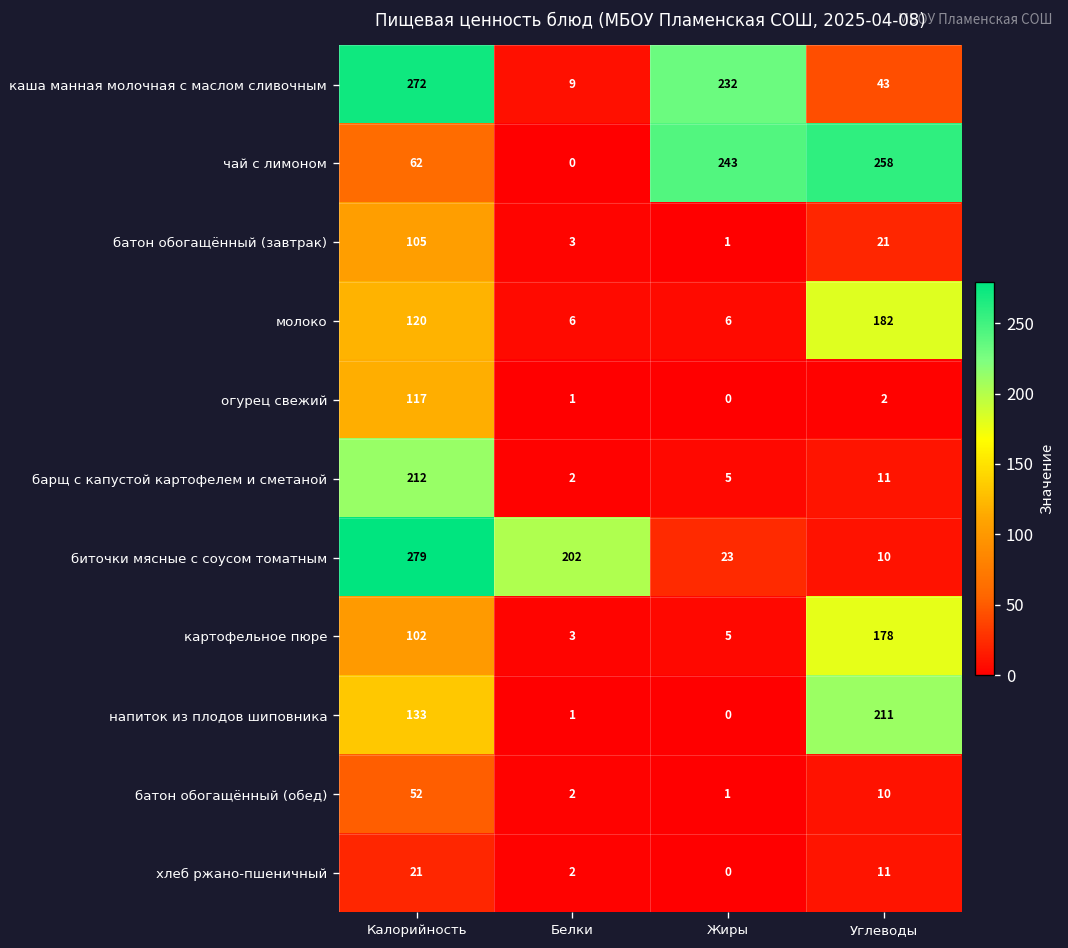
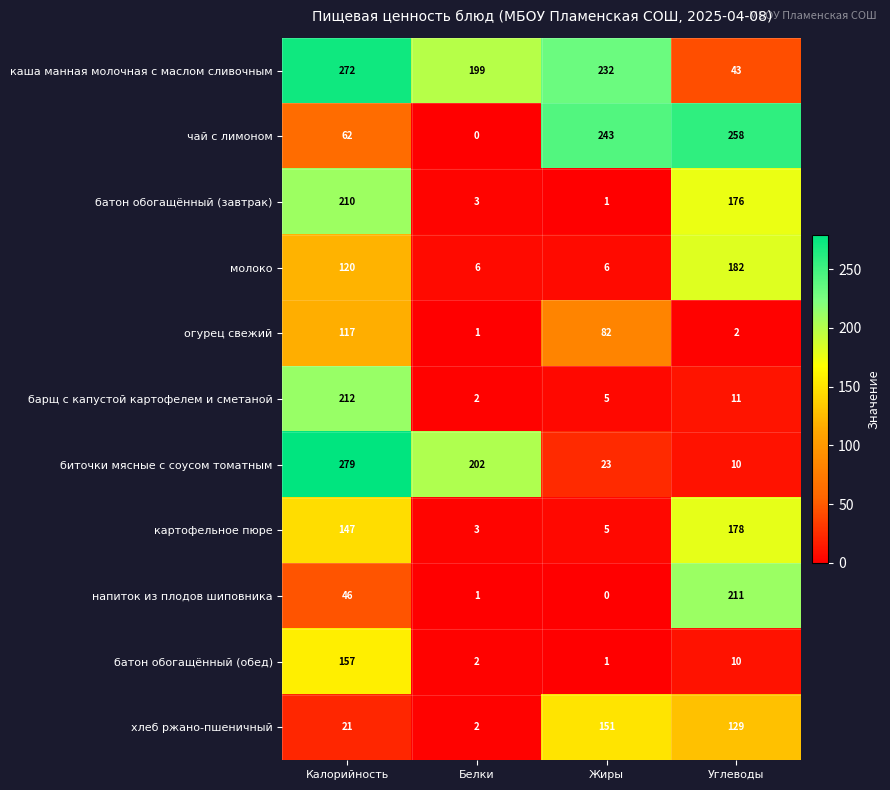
каша манная молочная с маслом сливочным, Белки: 9 -> 199
батон обогащённый (завтрак), Калорийность: 105 -> 210
батон обогащённый (завтрак), Углеводы: 21 -> 176
огурец свежий, Жиры: 0 -> 82
картофельное пюре, Калорийность: 102 -> 147
напиток из плодов шиповника, Калорийность: 133 -> 46
батон обогащённый (обед), Калорийность: 52 -> 157
хлеб ржано-пшеничный, Жиры: 0 -> 151
хлеб ржано-пшеничный, Углеводы: 11 -> 129
